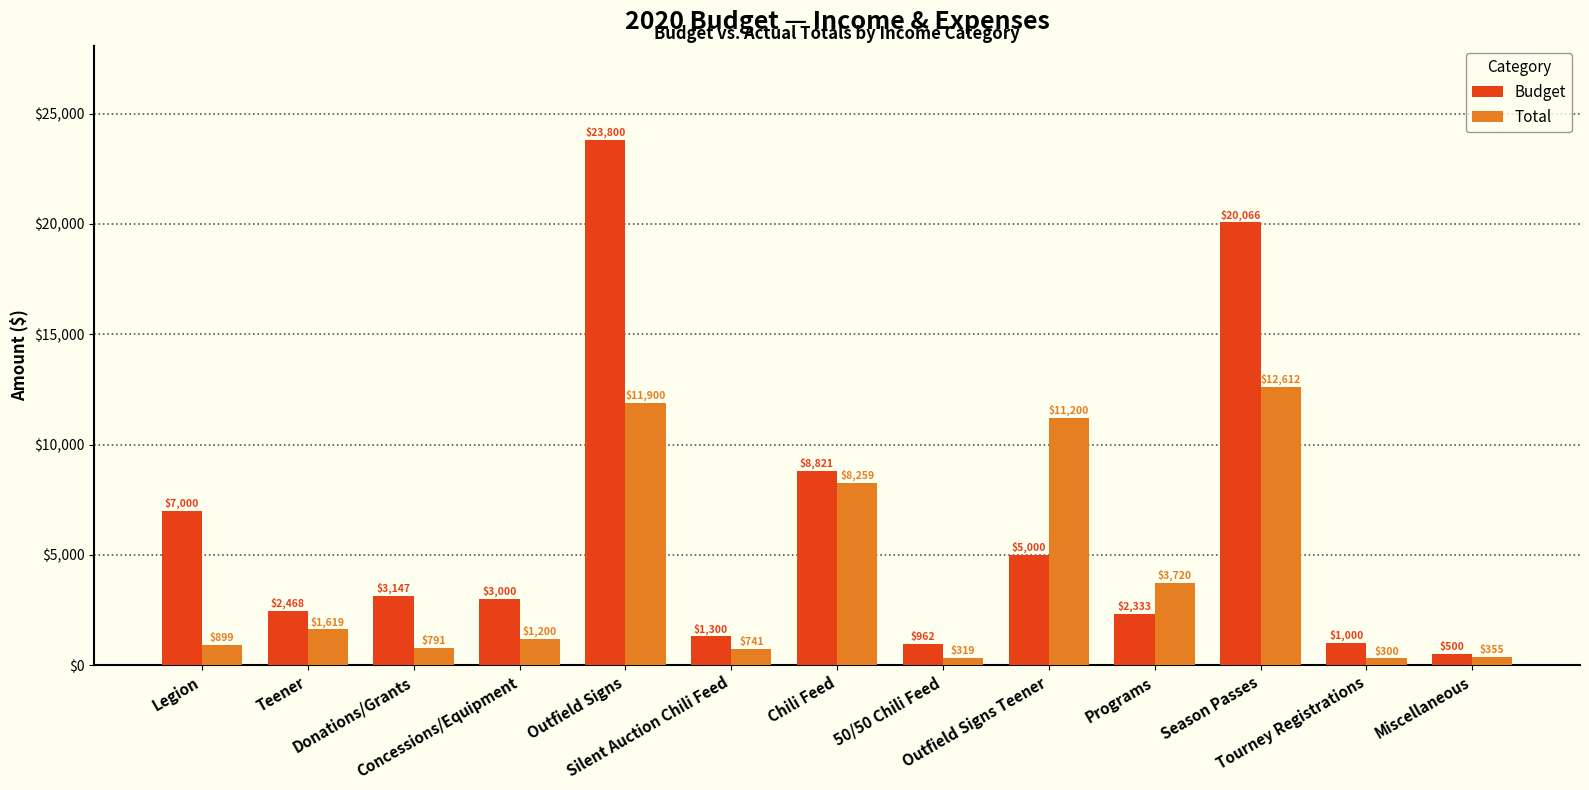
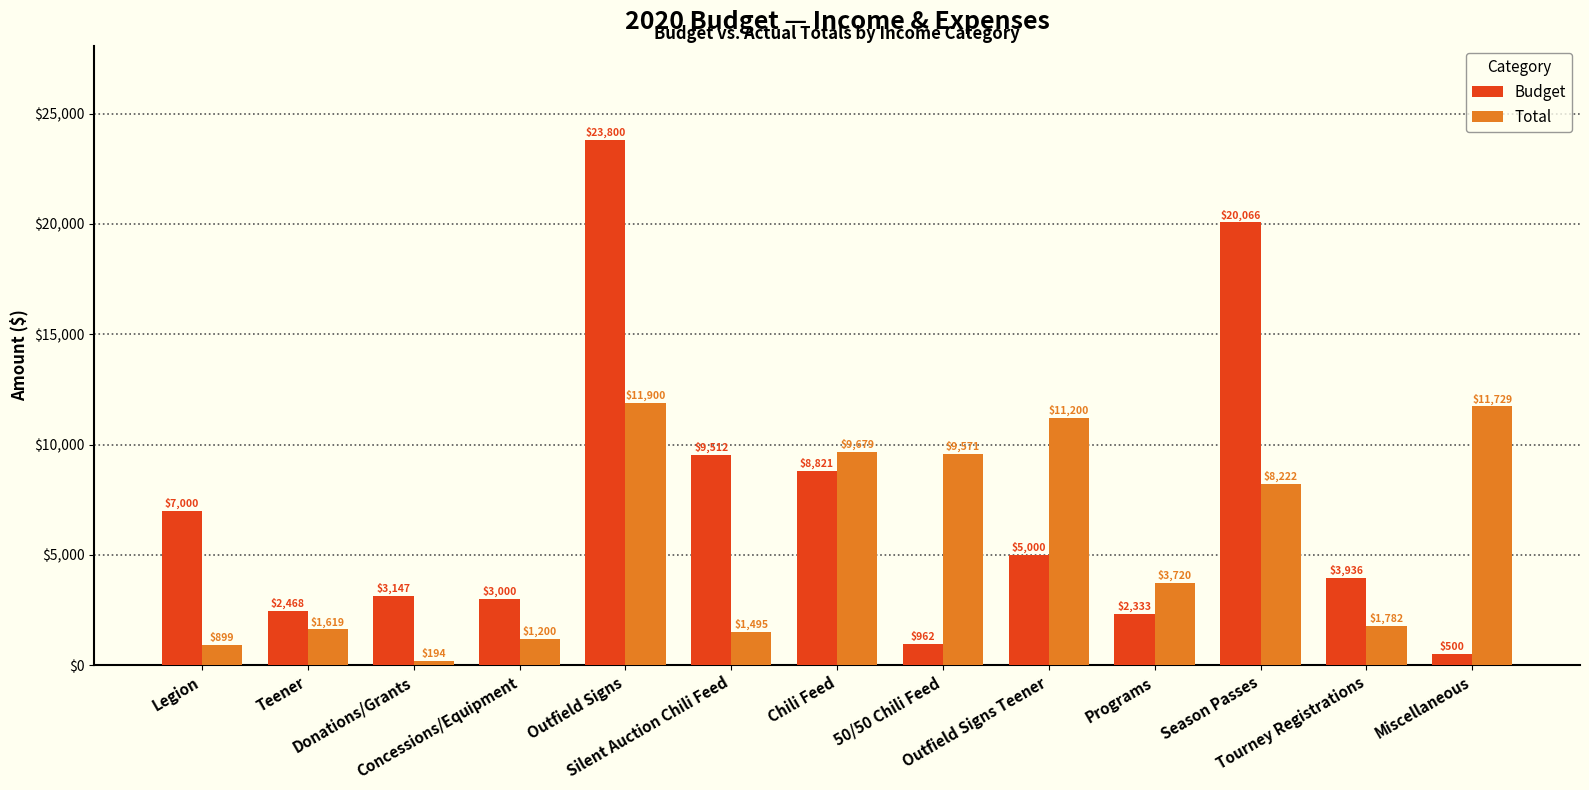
Total, Donations/Grants: $791 -> $194
Budget, Silent Auction Chili Feed: $1,300 -> $9,512
Total, Silent Auction Chili Feed: $741 -> $1,495
Total, Chili Feed: $8,259 -> $9,679
Total, 50/50 Chili Feed: $319 -> $9,571
Total, Season Passes: $12,612 -> $8,222
Budget, Tourney Registrations: $1,000 -> $3,936
Total, Tourney Registrations: $300 -> $1,782
Total, Miscellaneous: $355 -> $11,729
